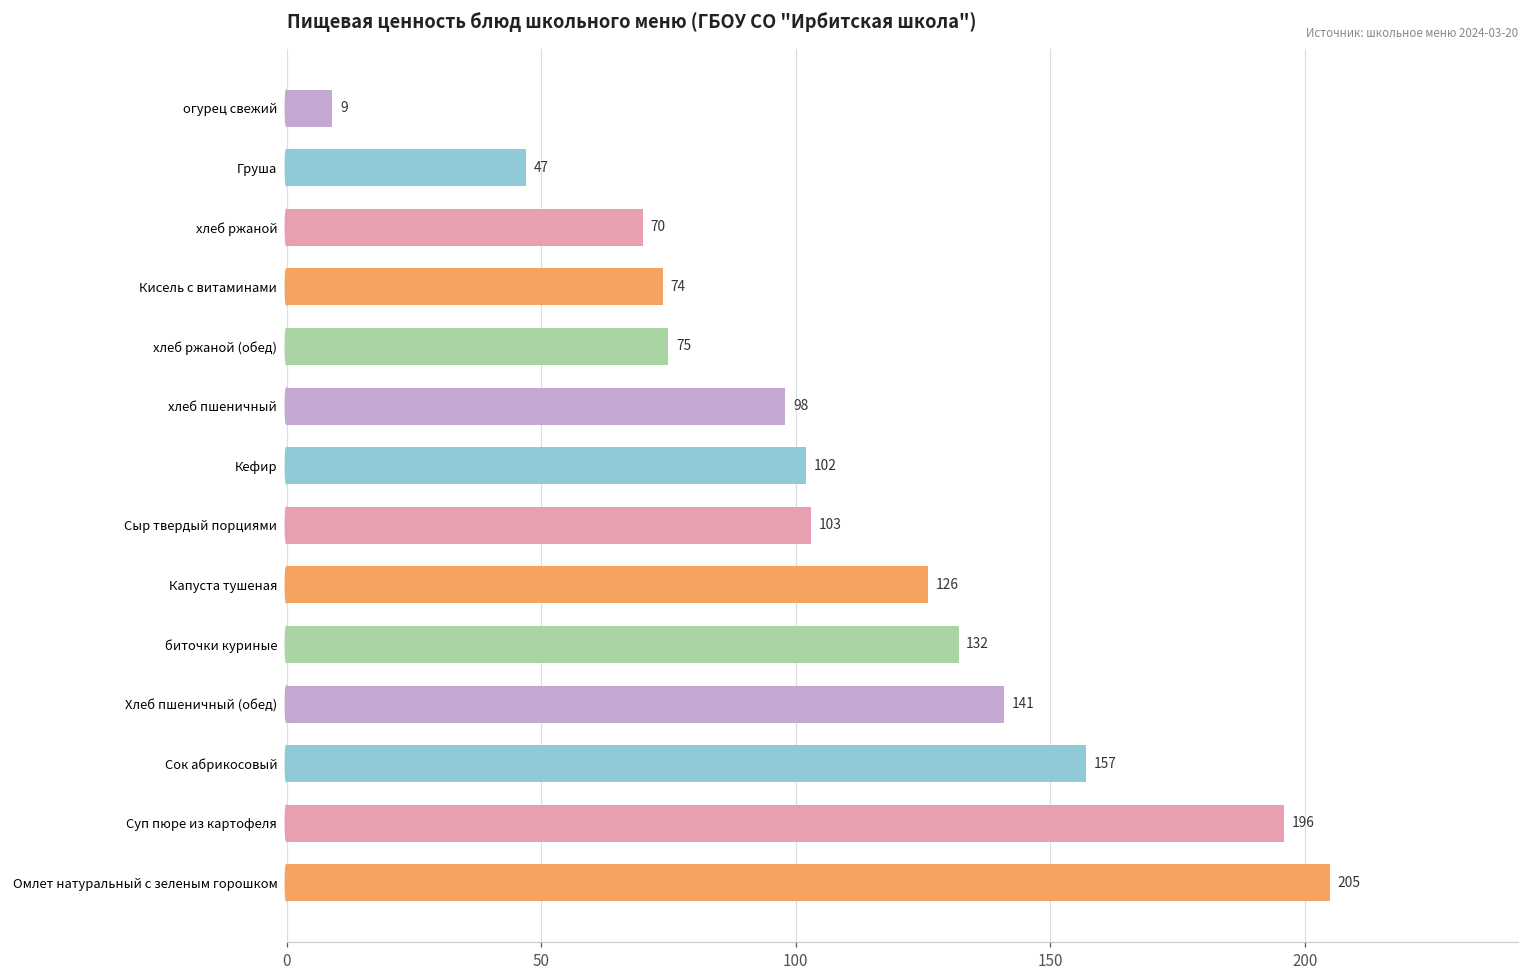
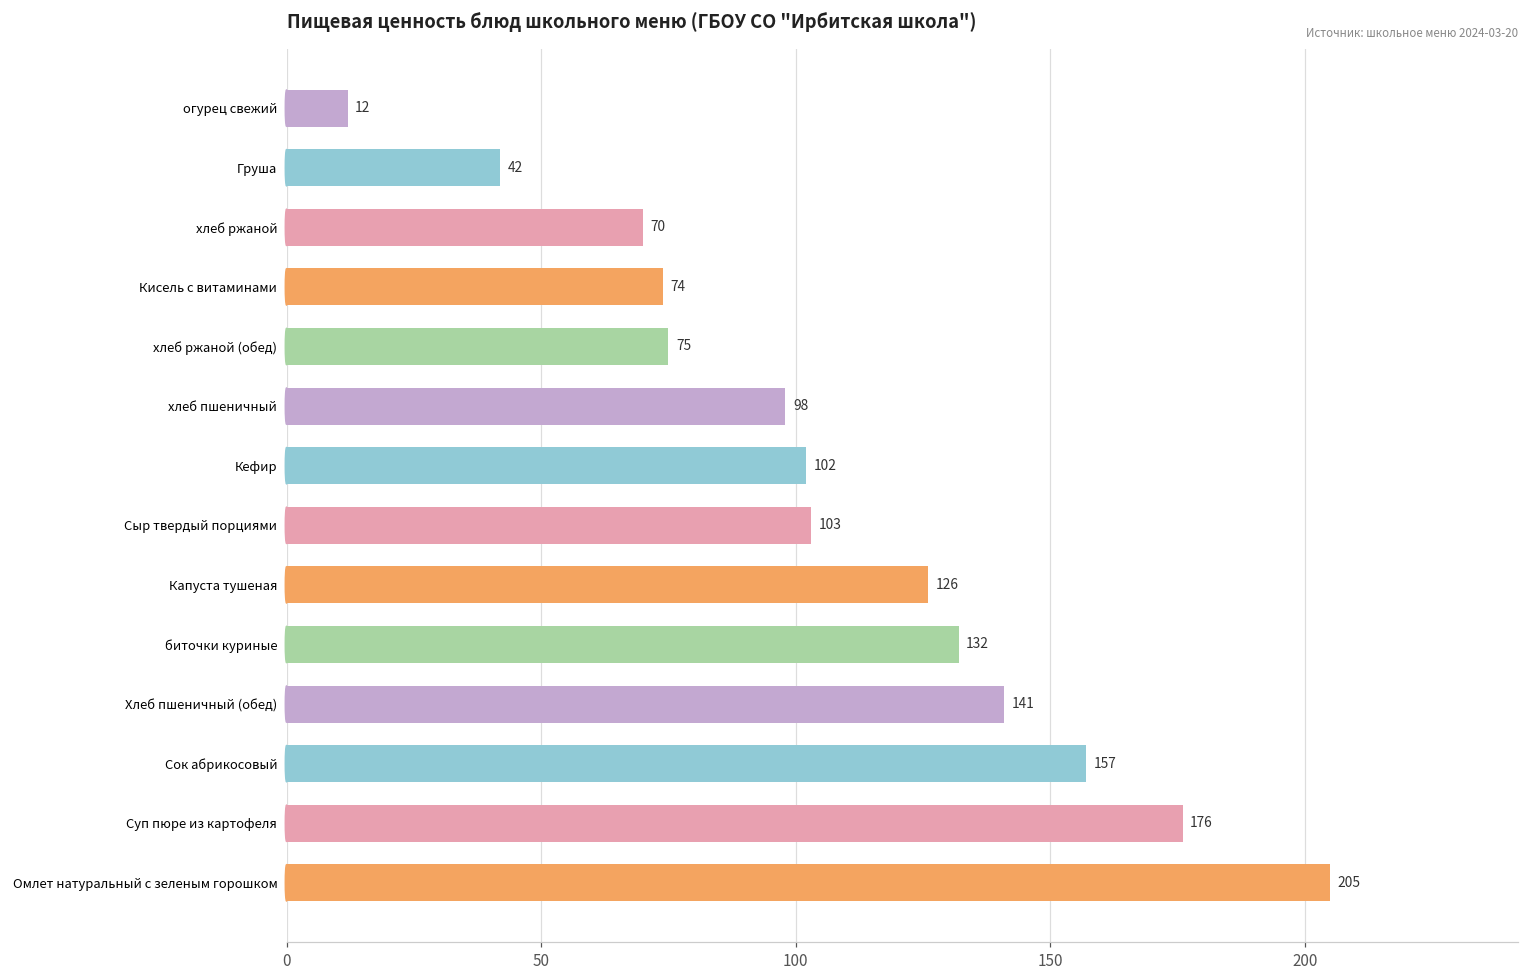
огурец свежий: 9 -> 12
Груша: 47 -> 42
Суп пюре из картофеля: 196 -> 176
